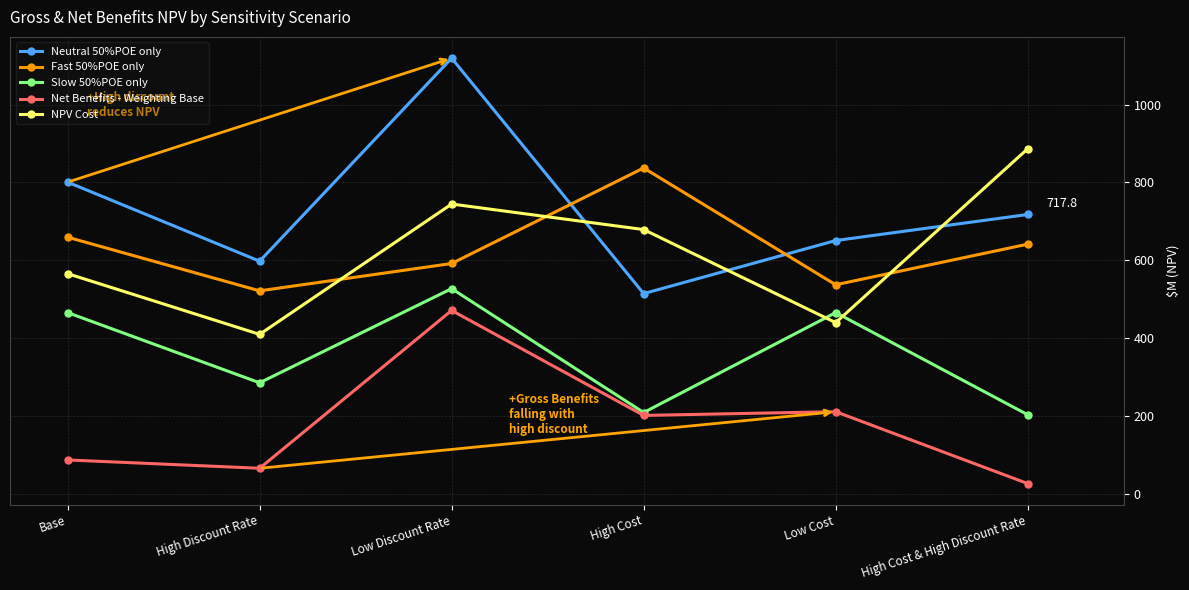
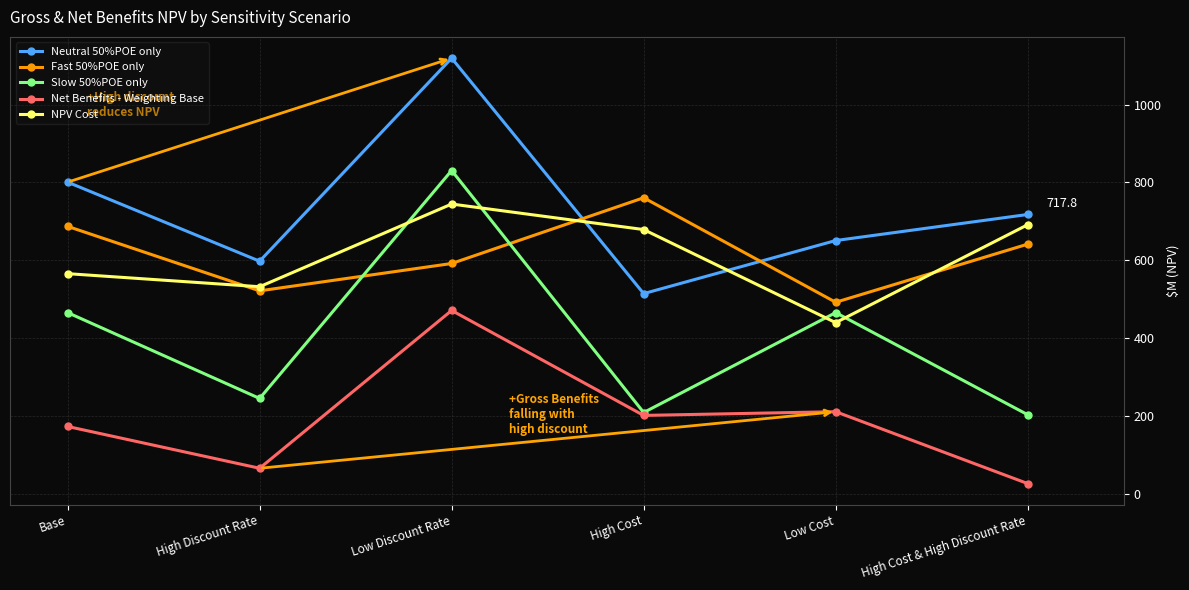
Fast 50%POE only, Base: 660 -> 690
Net Benefits - Weighting Base, Base: 90 -> 170
Slow 50%POE only, High Discount Rate: 290 -> 250
NPV Cost, High Discount Rate: 410 -> 530
Slow 50%POE only, Low Discount Rate: 530 -> 830
Fast 50%POE only, High Cost: 840 -> 760
Fast 50%POE only, Low Cost: 540 -> 490
NPV Cost, High Cost & High Discount Rate: 890 -> 690
